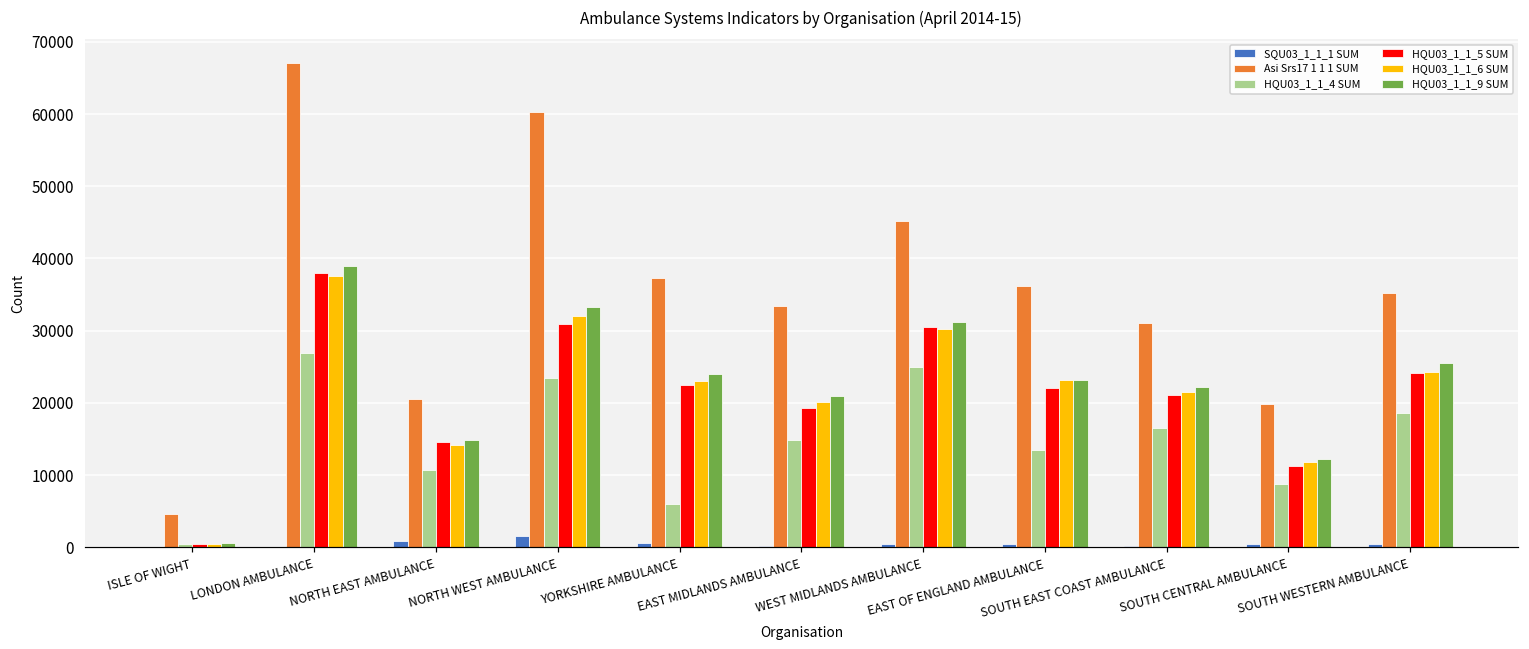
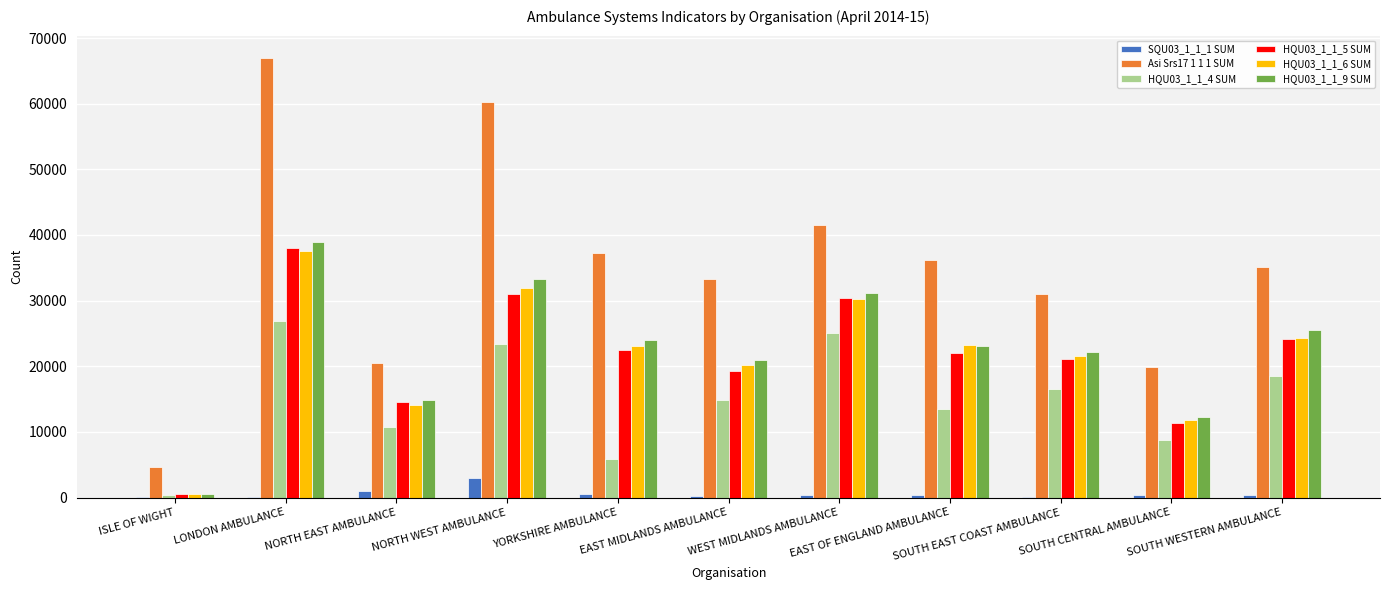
SQU03_1_1_1 SUM, NORTH WEST AMBULANCE: 2000 -> 3000
Asi Srs17 1 1 1 SUM, WEST MIDLANDS AMBULANCE: 45000 -> 42000
